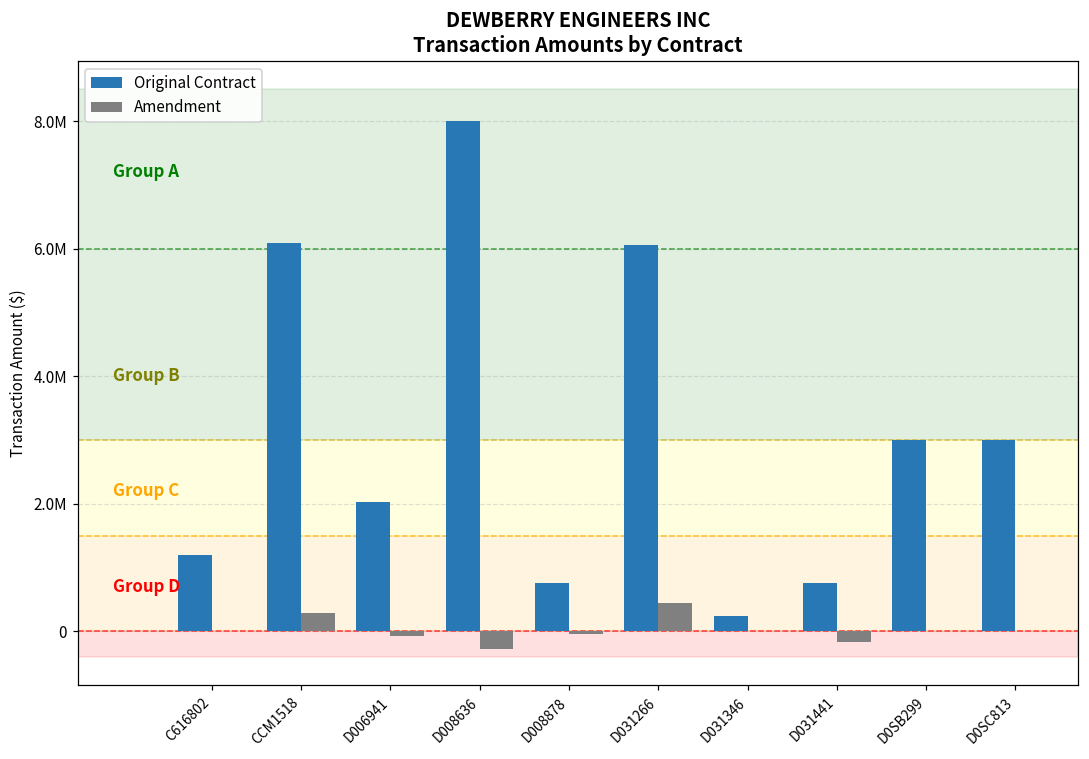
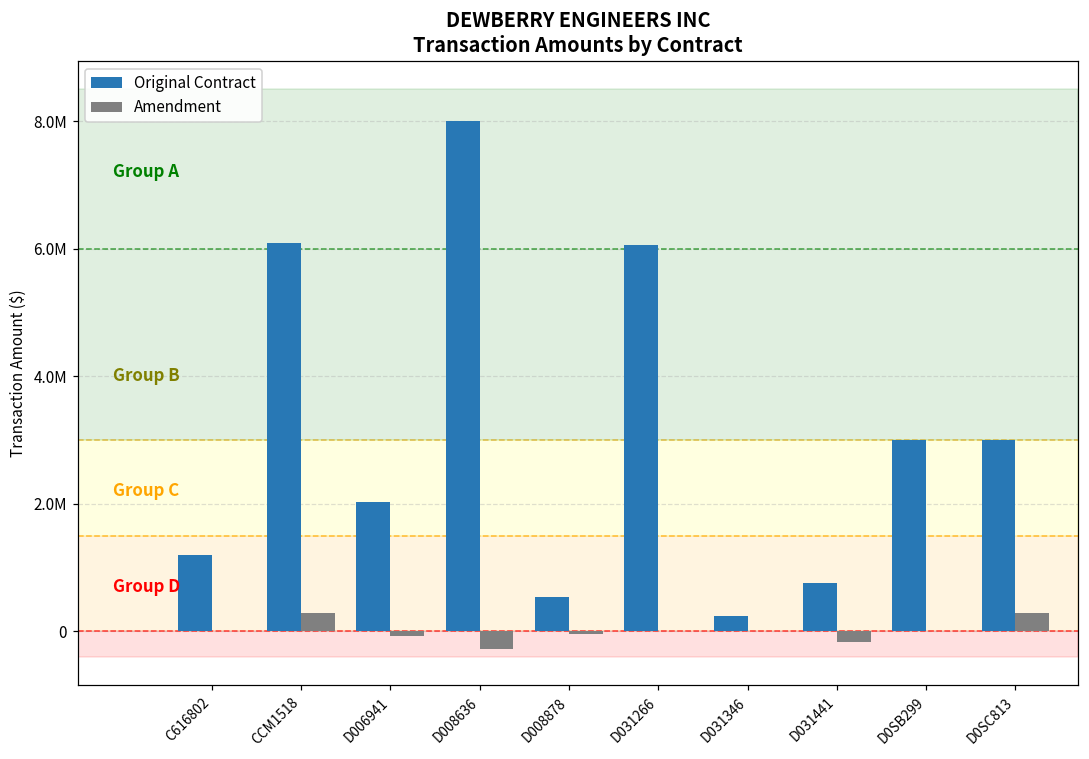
Original Contract, D008878: 800000 -> 500000
Amendment, D031266: 400000 -> 0
Amendment, D0SC813: 0 -> 300000
